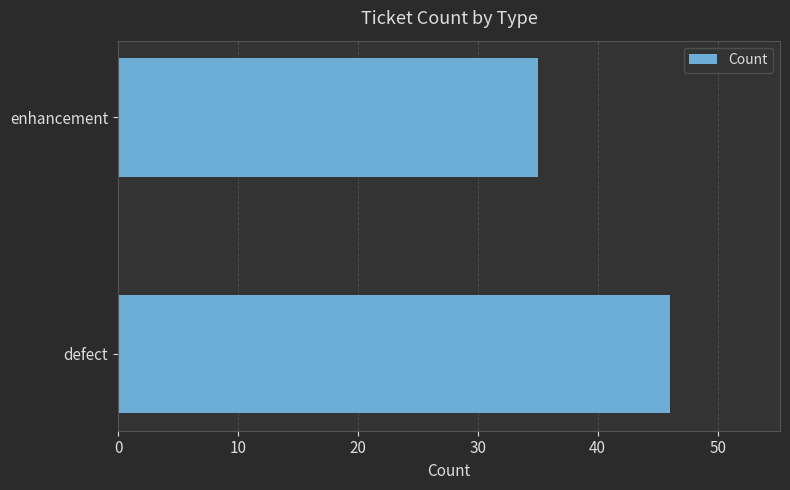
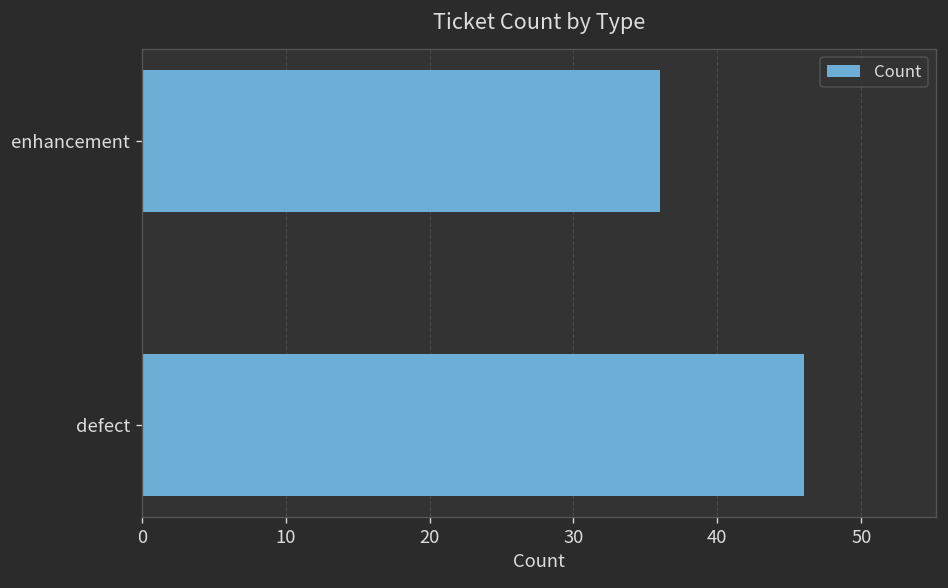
enhancement: 35 -> 36
